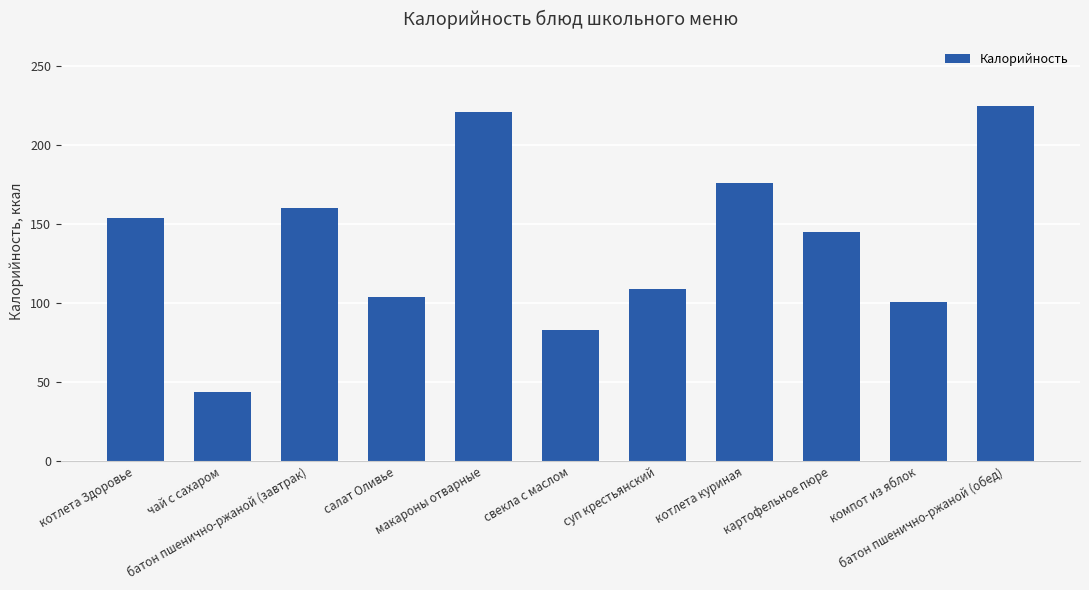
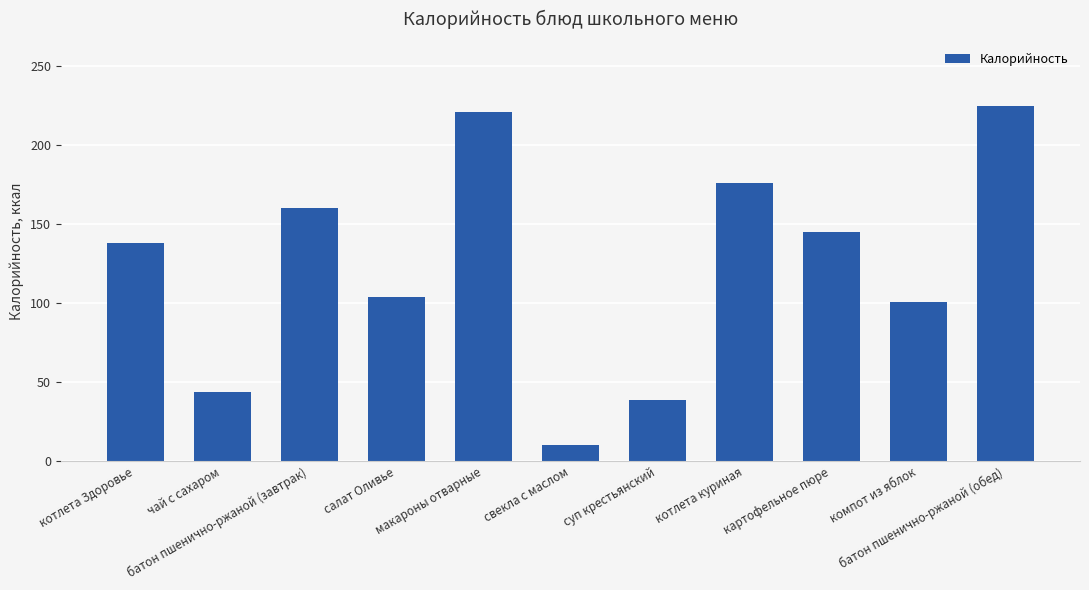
котлета Здоровье: 154 -> 138
свекла с маслом: 83 -> 10
суп крестьянский: 109 -> 39
